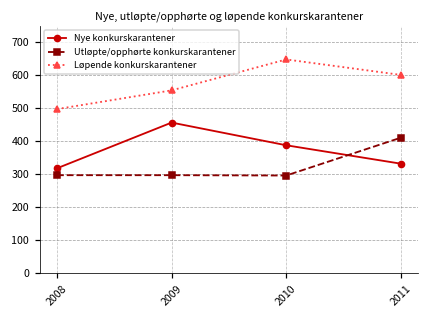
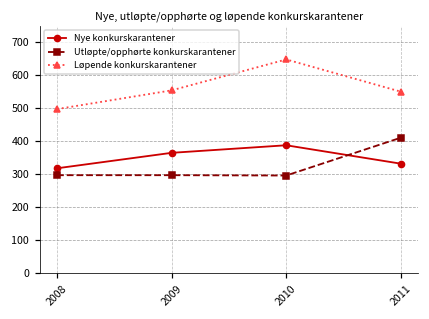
Nye konkurskarantener, 2009: 460 -> 360
Løpende konkurskarantener, 2011: 600 -> 550
